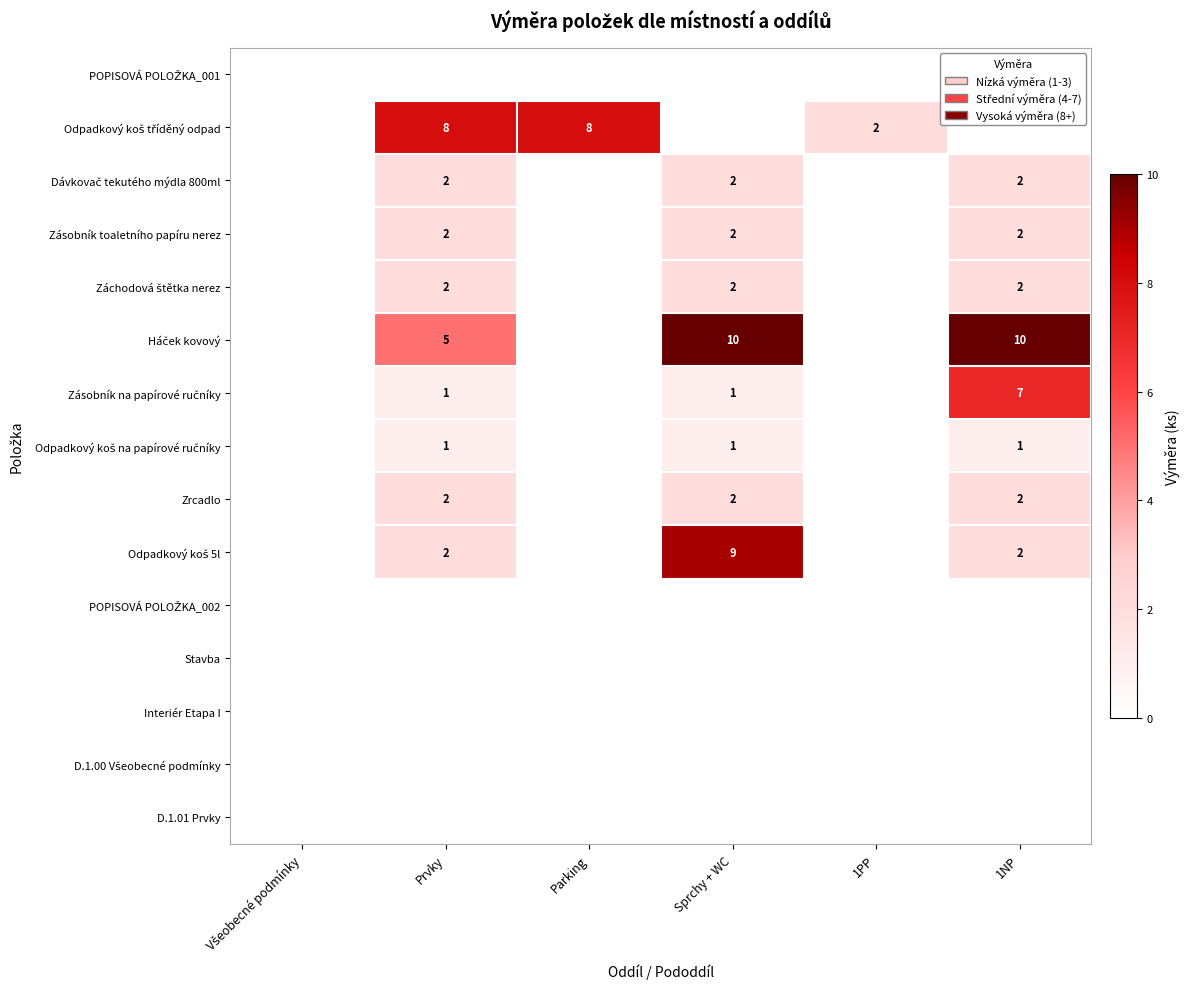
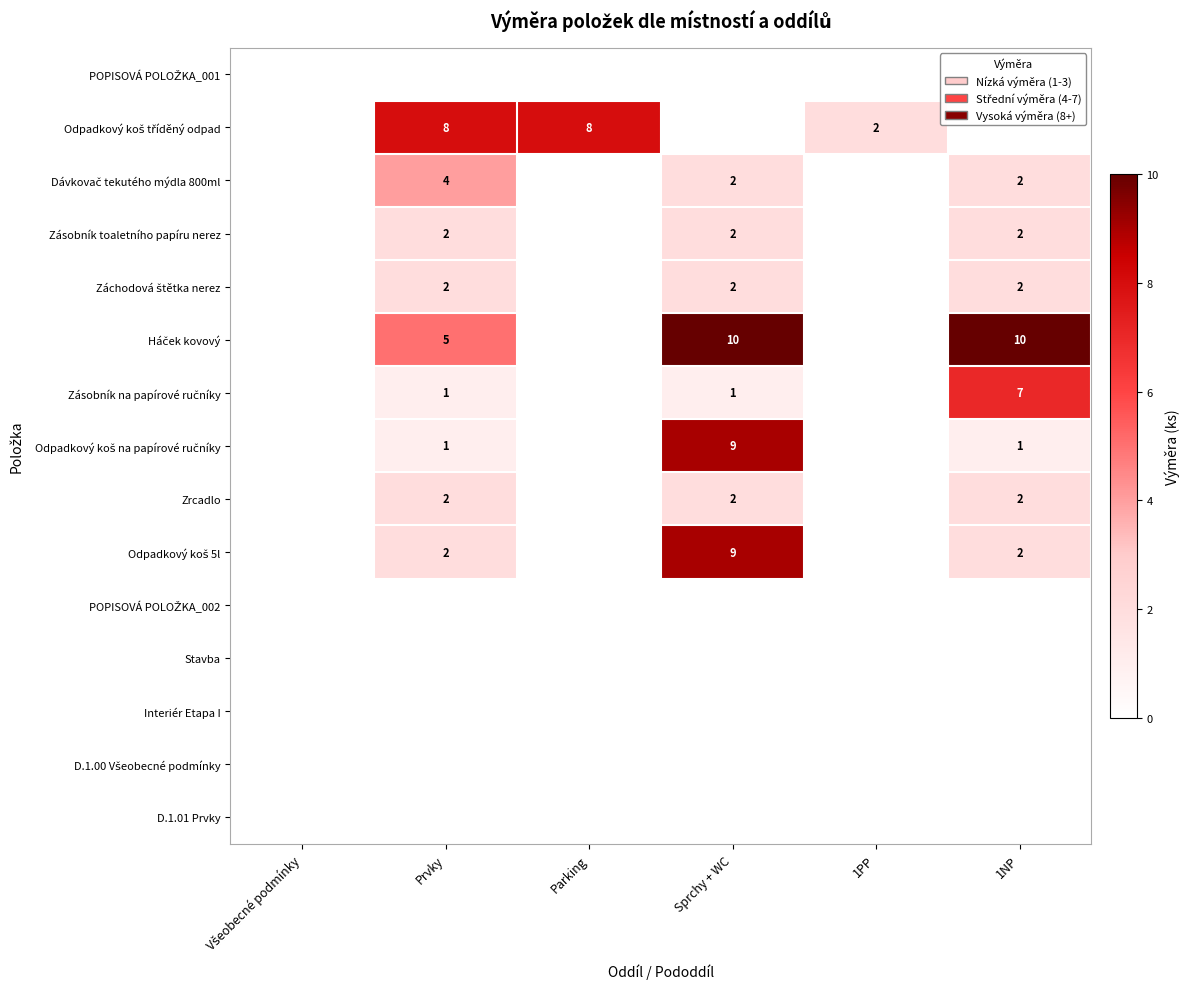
Dávkovač tekutého mýdla 800ml, Prvky: 2 -> 4
Odpadkový koš na papírové ručníky, Sprchy + WC: 1 -> 9
